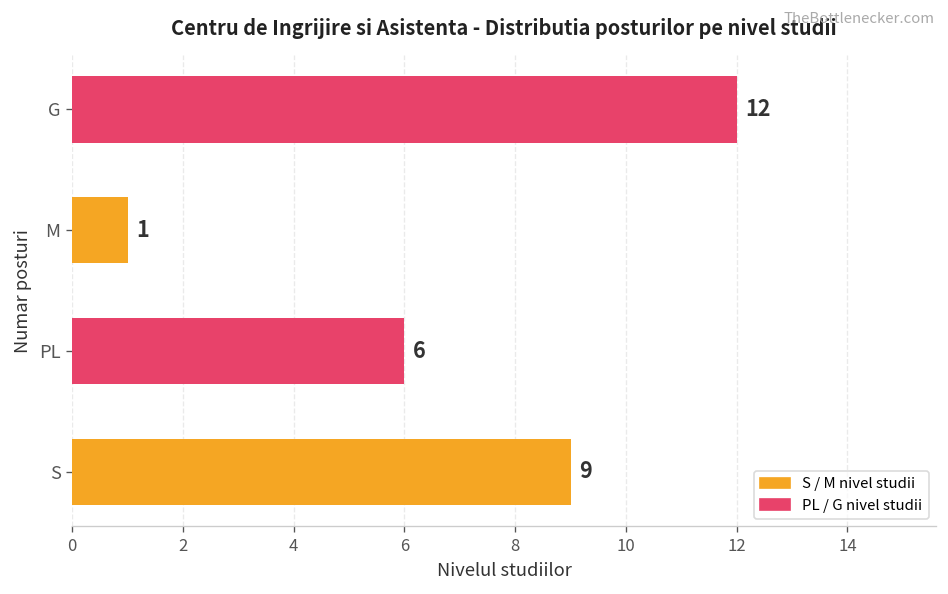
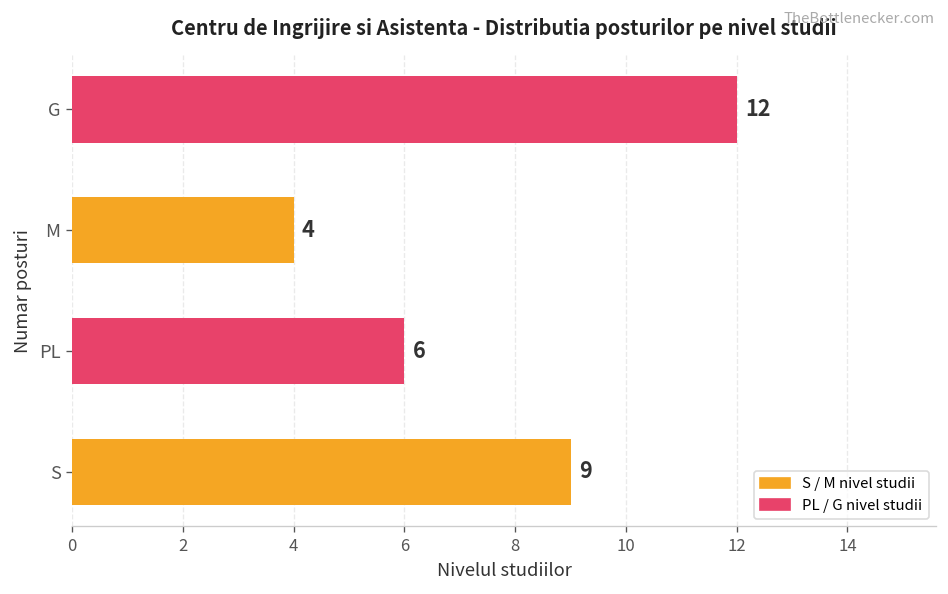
M: 1 -> 4
